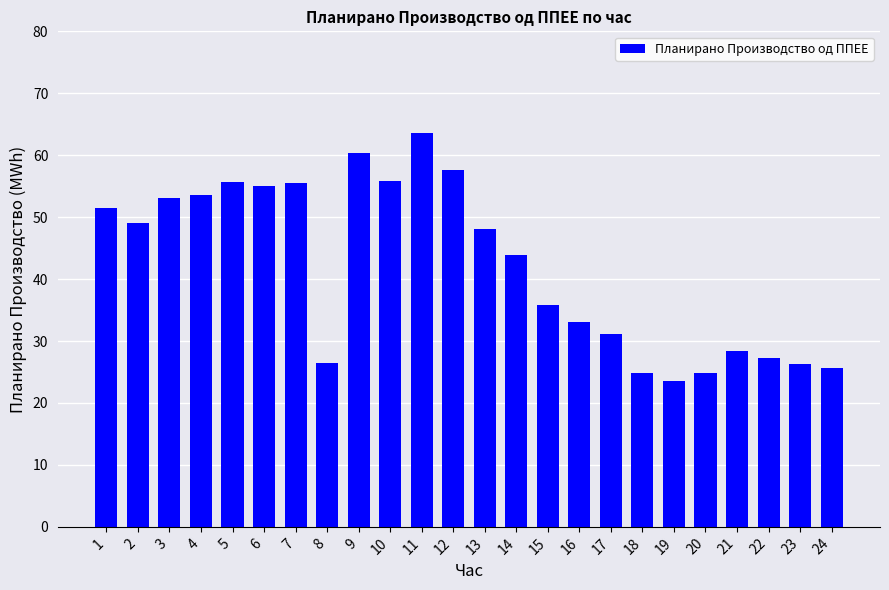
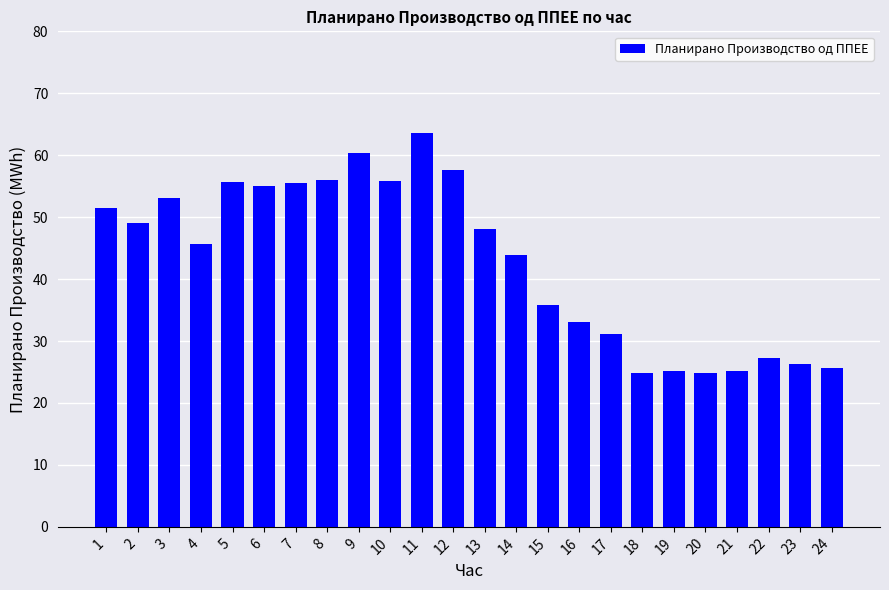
4: 54 -> 46
8: 26 -> 56
19: 24 -> 25
21: 28 -> 25
